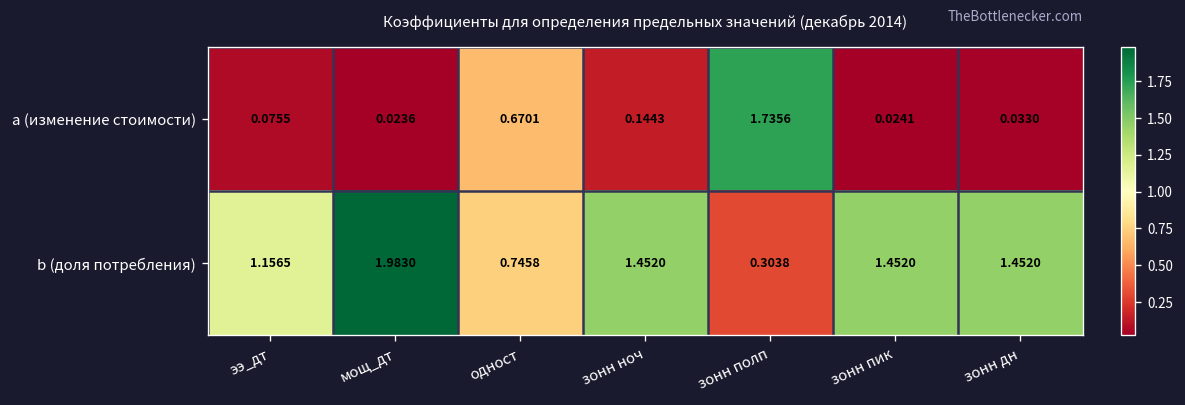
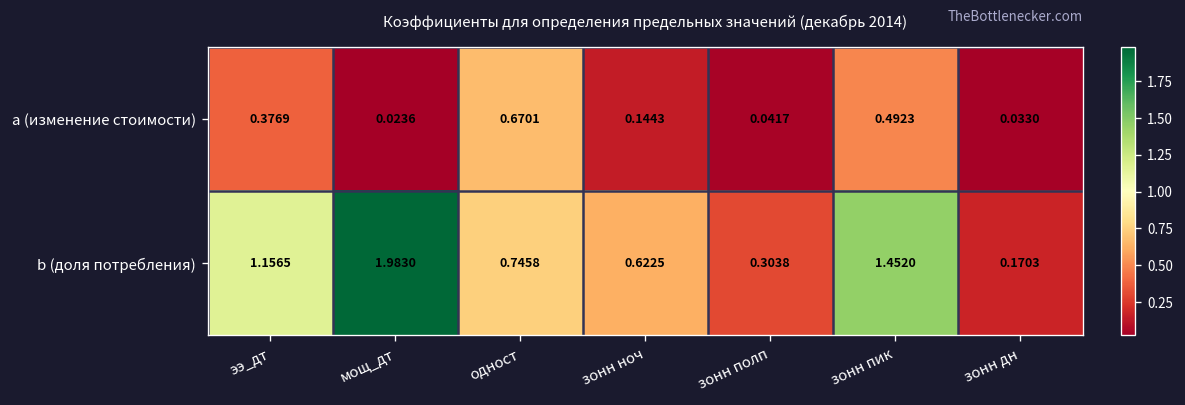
a (изменение стоимости), ээ_дт: 0.0755 -> 0.3769
a (изменение стоимости), зонн полп: 1.7356 -> 0.0417
a (изменение стоимости), зонн пик: 0.0241 -> 0.4923
b (доля потребления), зонн ноч: 1.4520 -> 0.6225
b (доля потребления), зонн дн: 1.4520 -> 0.1703
